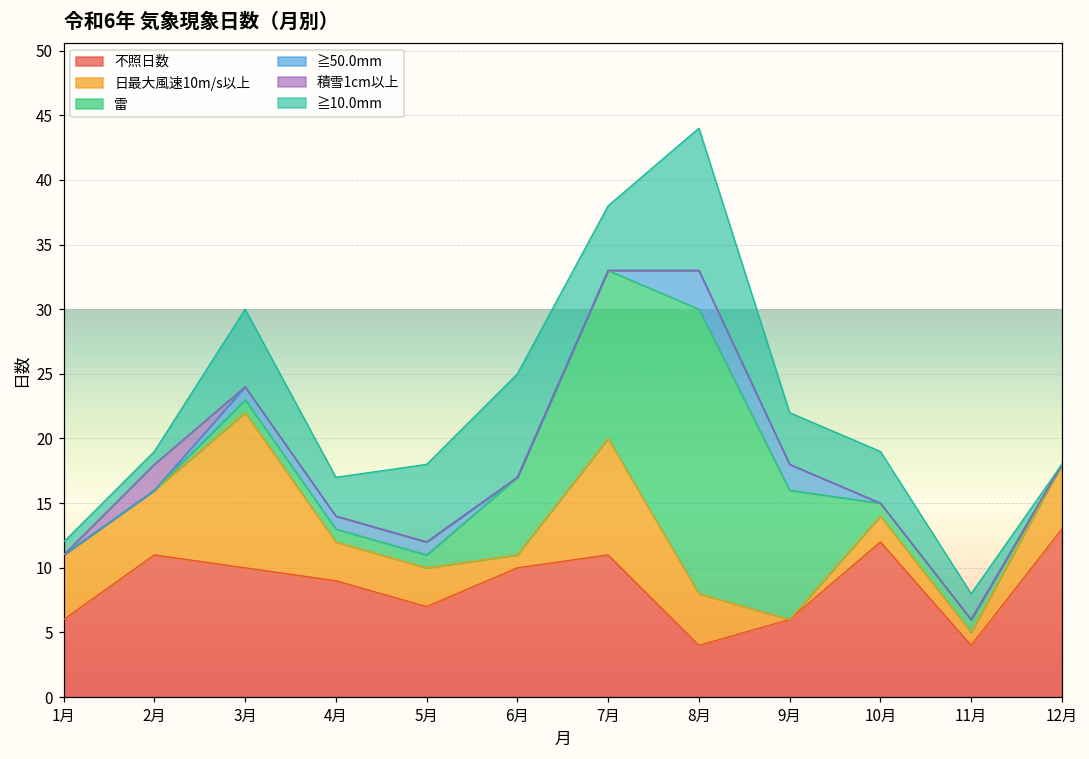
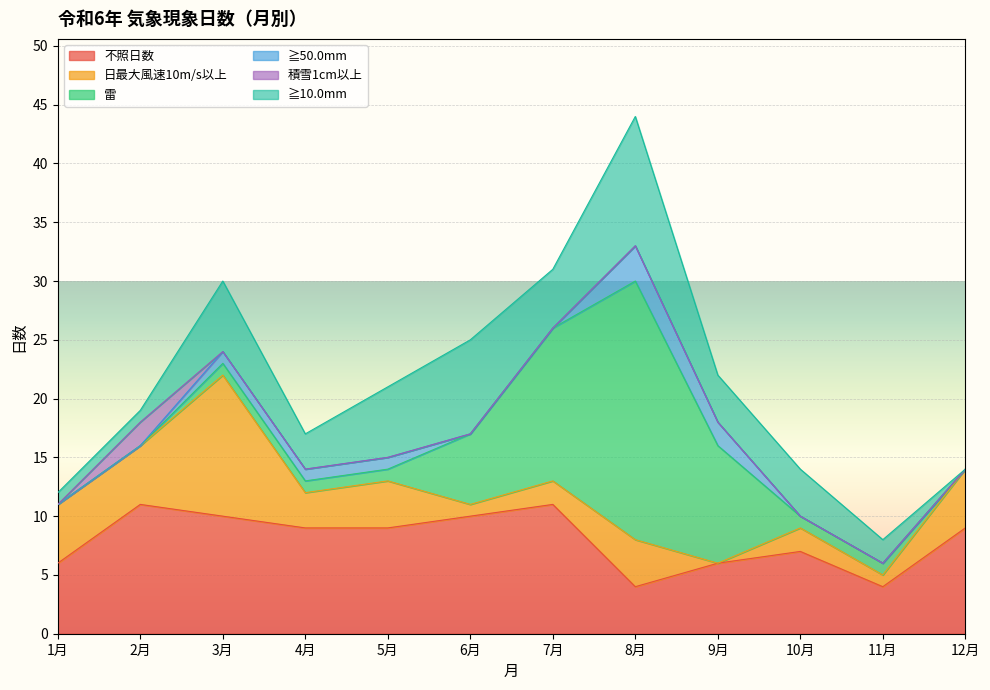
不照日数, 5月: 7 -> 9
日最大風速10m/s以上, 5月: 3 -> 4
日最大風速10m/s以上, 7月: 9 -> 2
不照日数, 10月: 12 -> 7
不照日数, 12月: 13 -> 9
